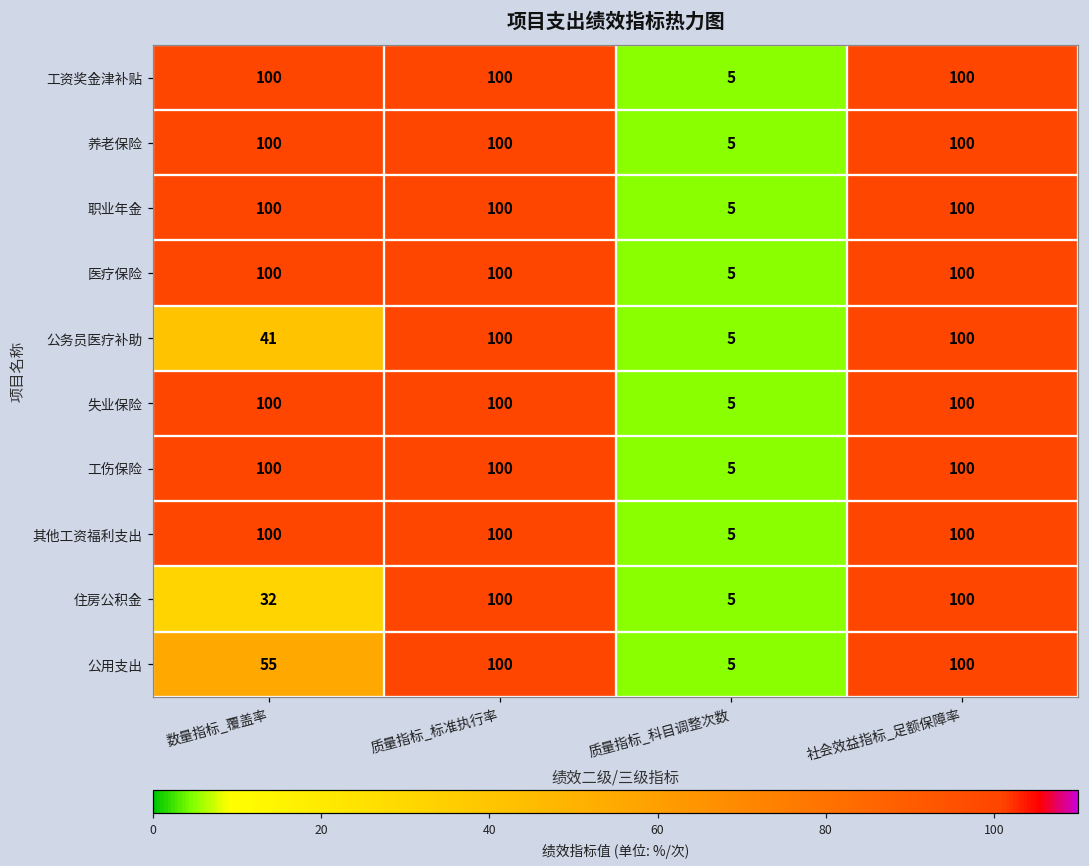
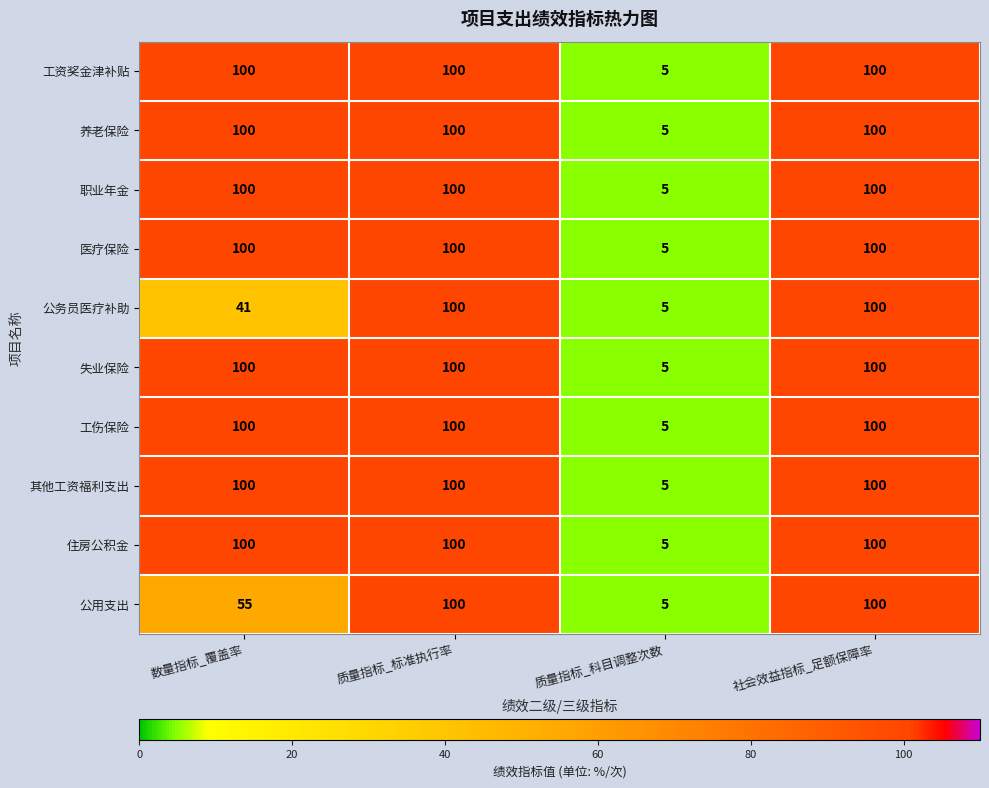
住房公积金, 数量指标_覆盖率: 32 -> 100
